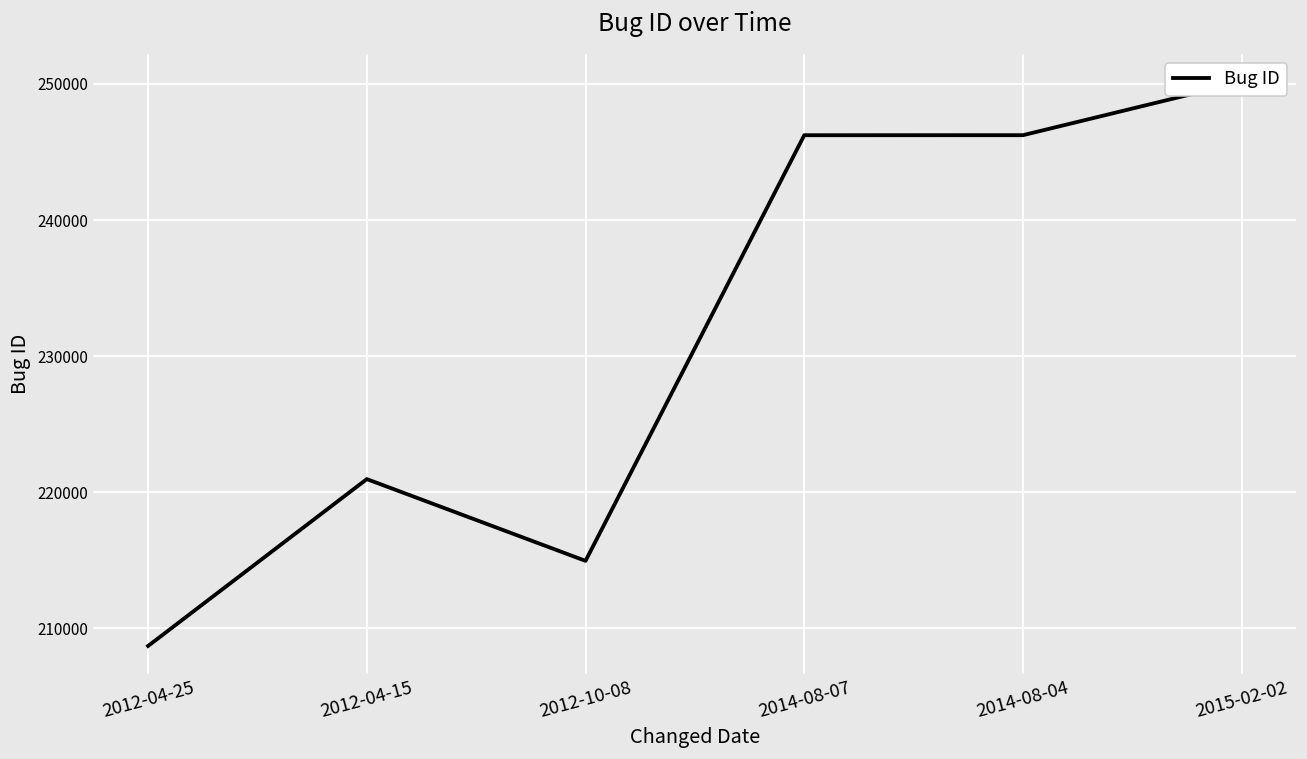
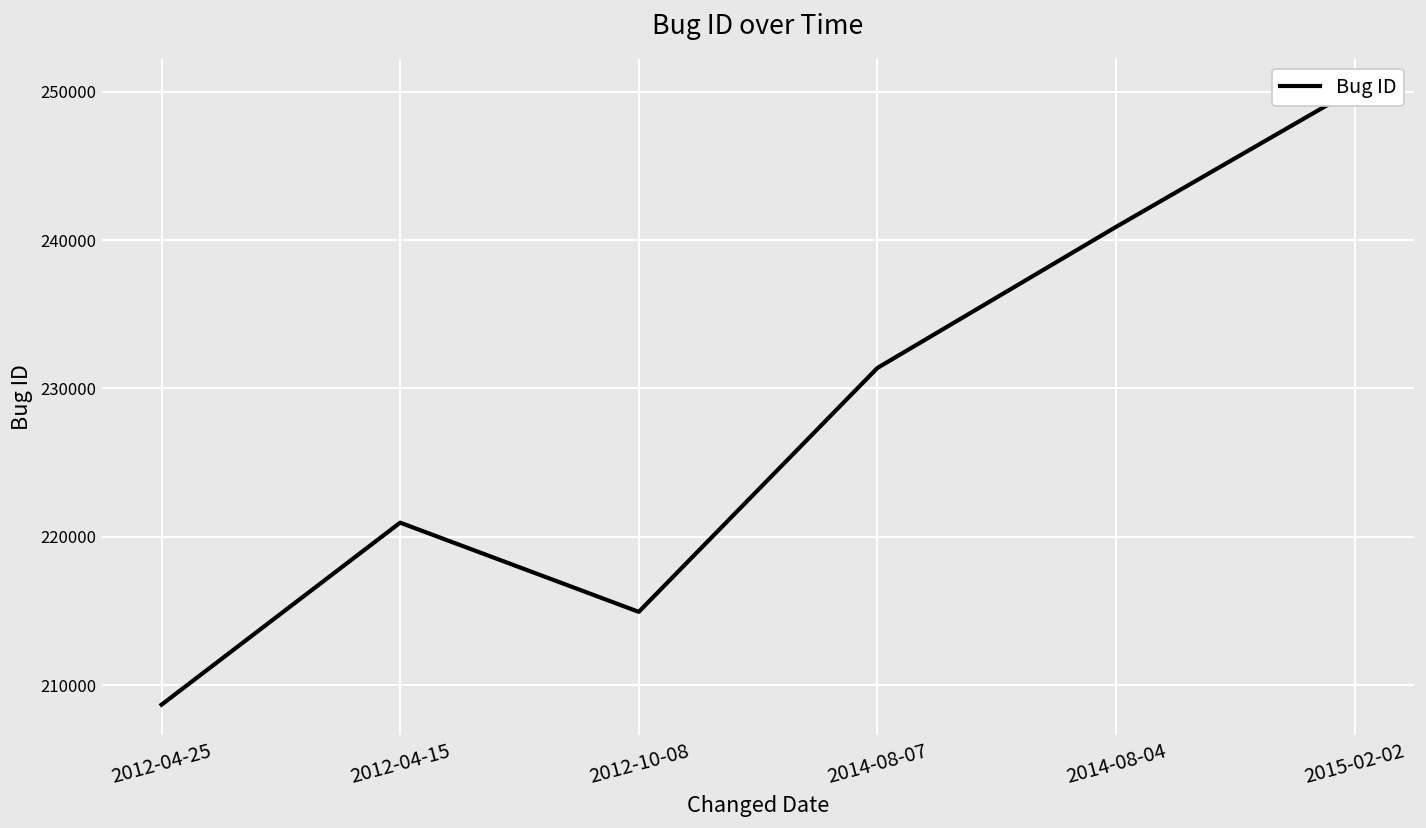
2014-08-07: 246200 -> 231400
2014-08-04: 246200 -> 240900
